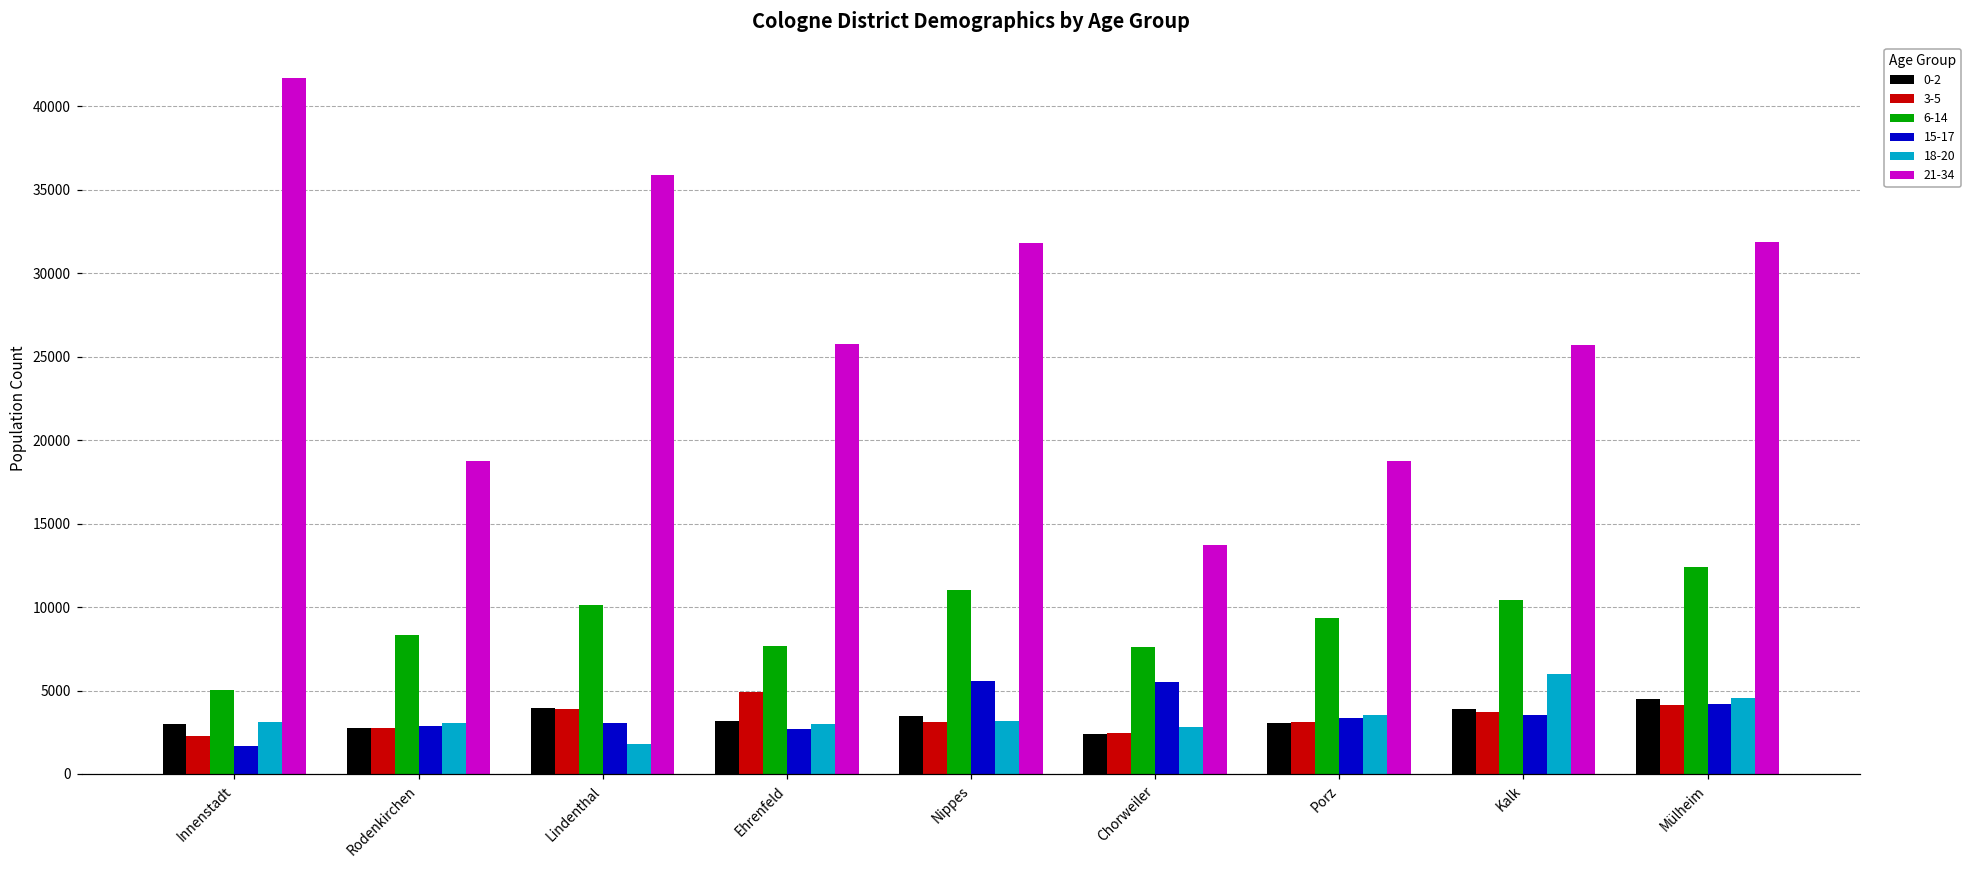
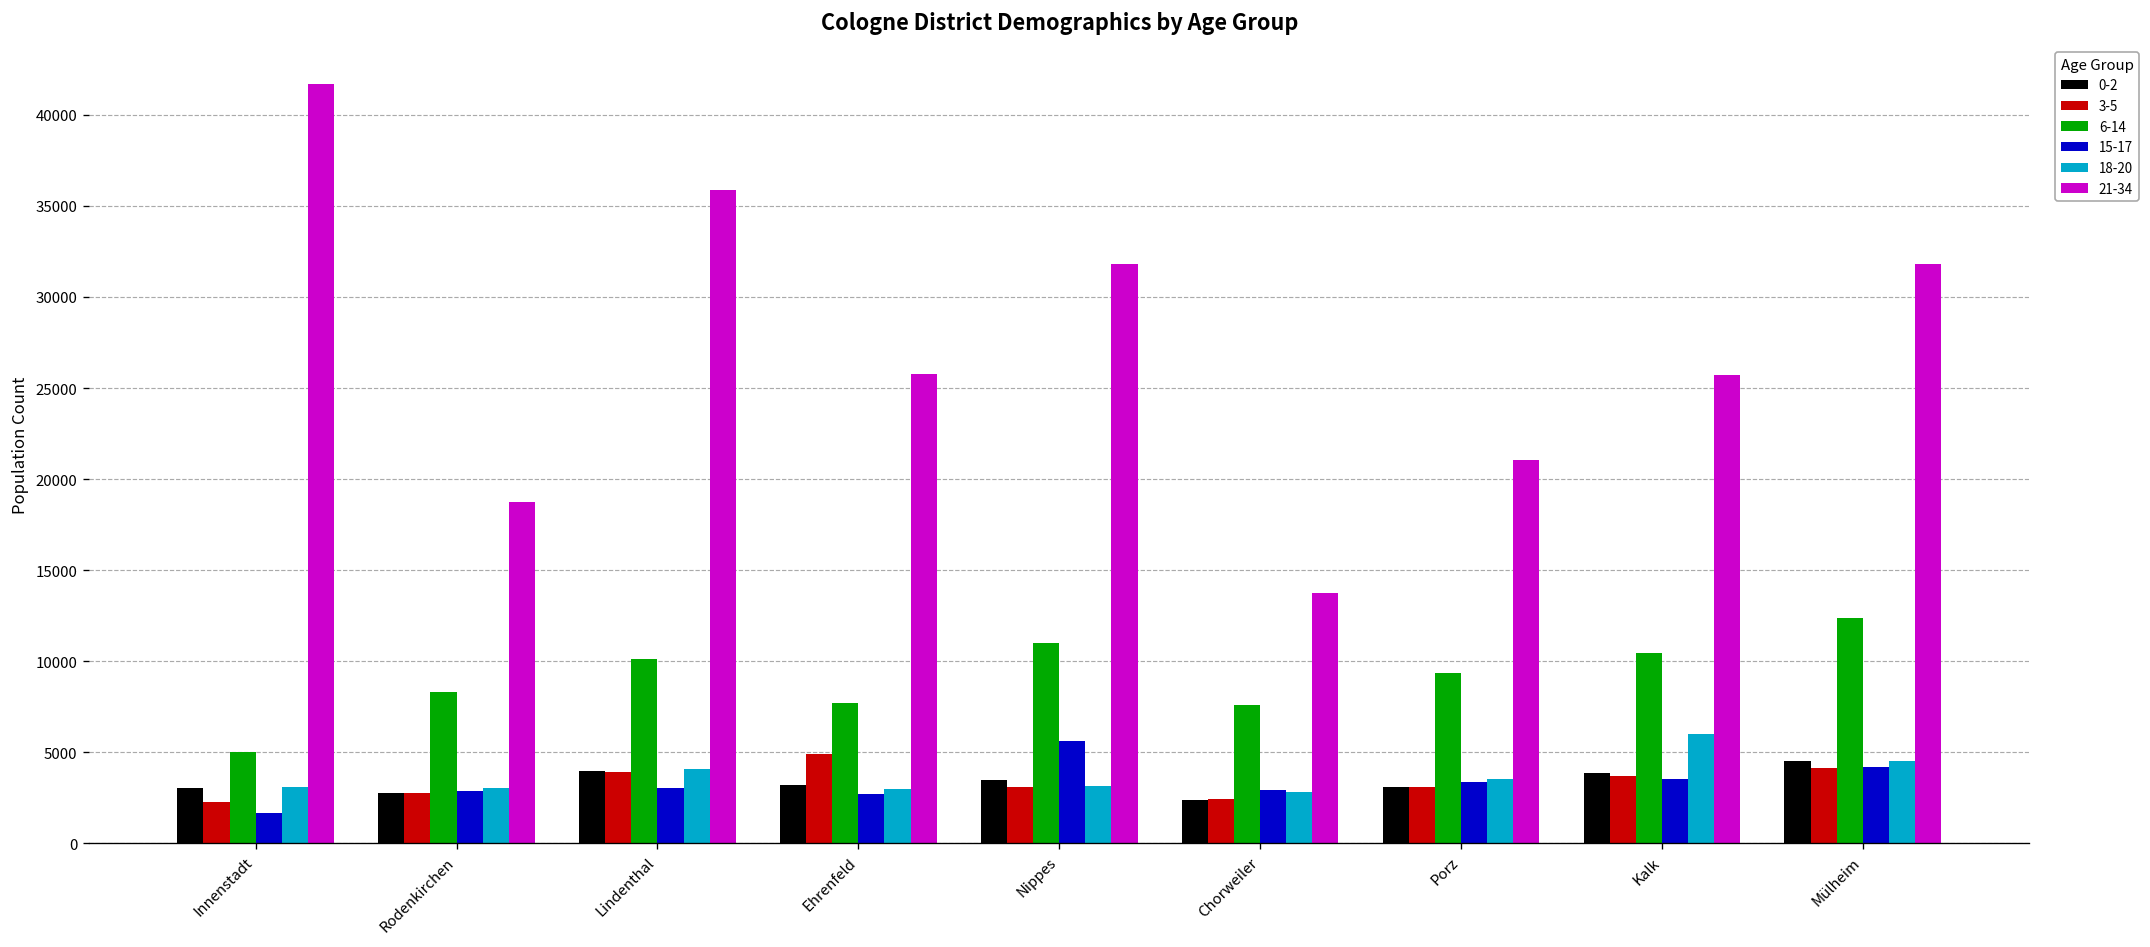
18-20, Lindenthal: 1800 -> 4100
15-17, Chorweiler: 5500 -> 2900
21-34, Porz: 18800 -> 21000
